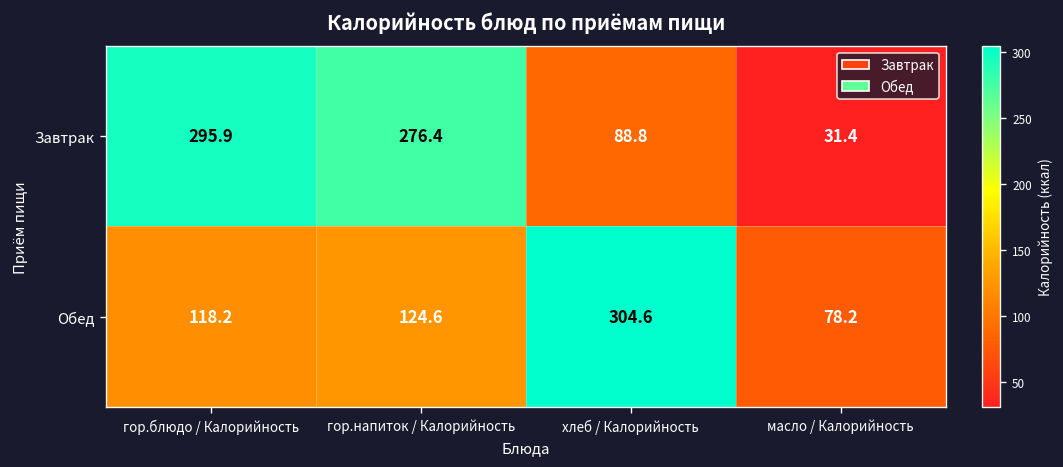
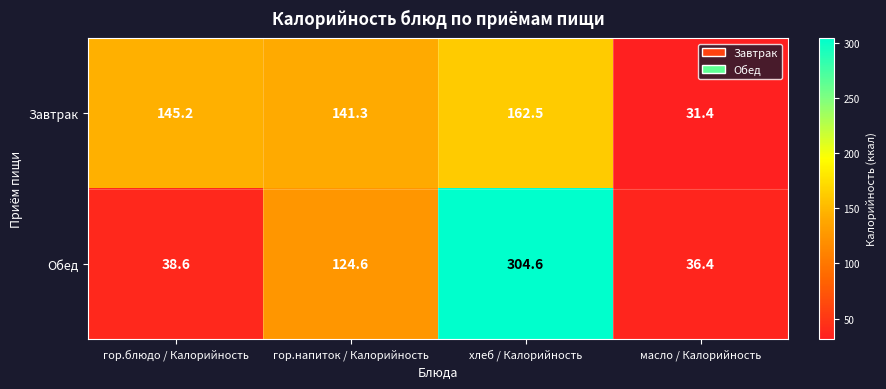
Завтрак, гор.блюдо / Калорийность: 295.9 -> 145.2
Завтрак, гор.напиток / Калорийность: 276.4 -> 141.3
Завтрак, хлеб / Калорийность: 88.8 -> 162.5
Обед, гор.блюдо / Калорийность: 118.2 -> 38.6
Обед, масло / Калорийность: 78.2 -> 36.4
